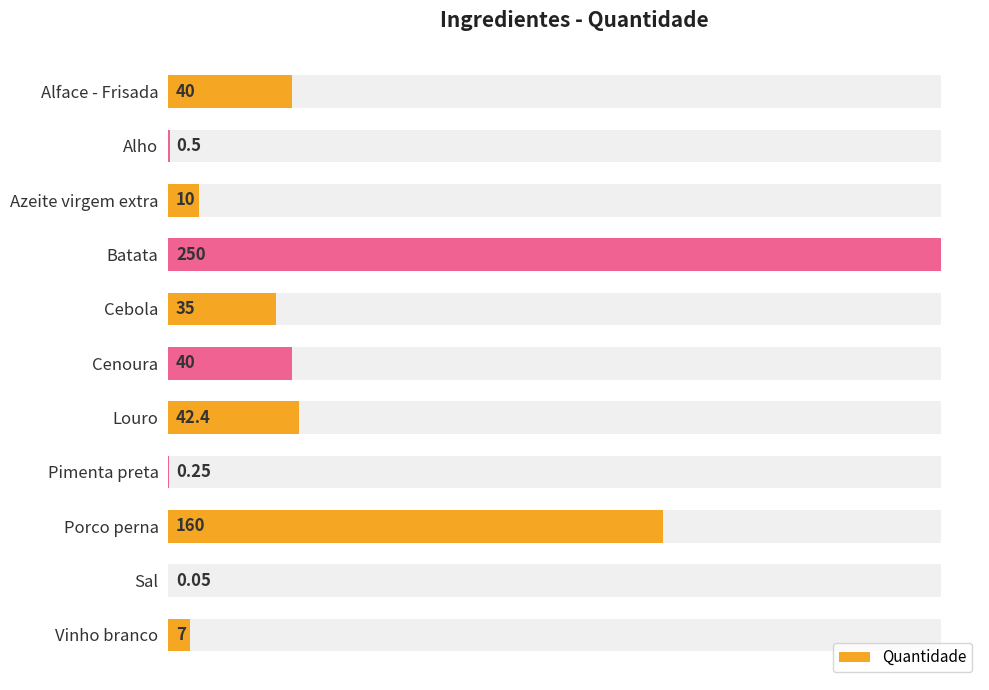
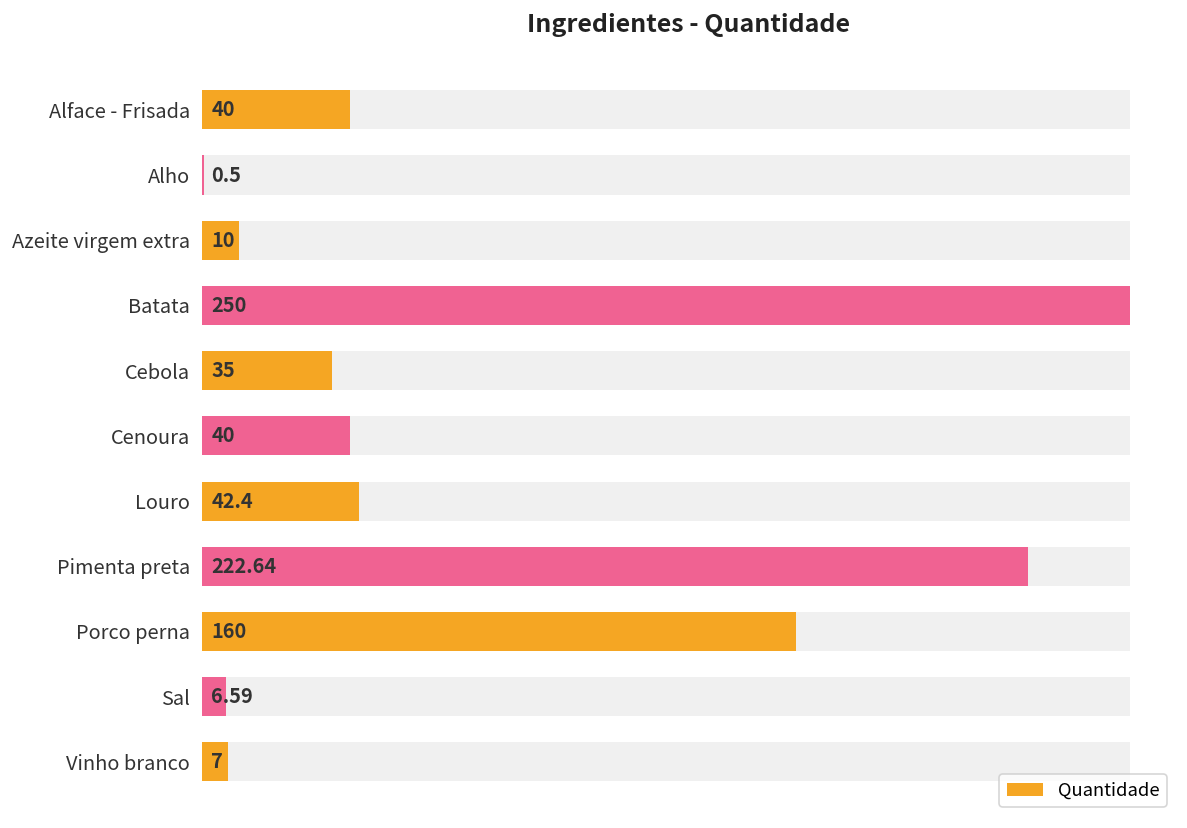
Quantidade, Pimenta preta: 0.25 -> 222.64
Quantidade, Sal: 0.05 -> 6.59
